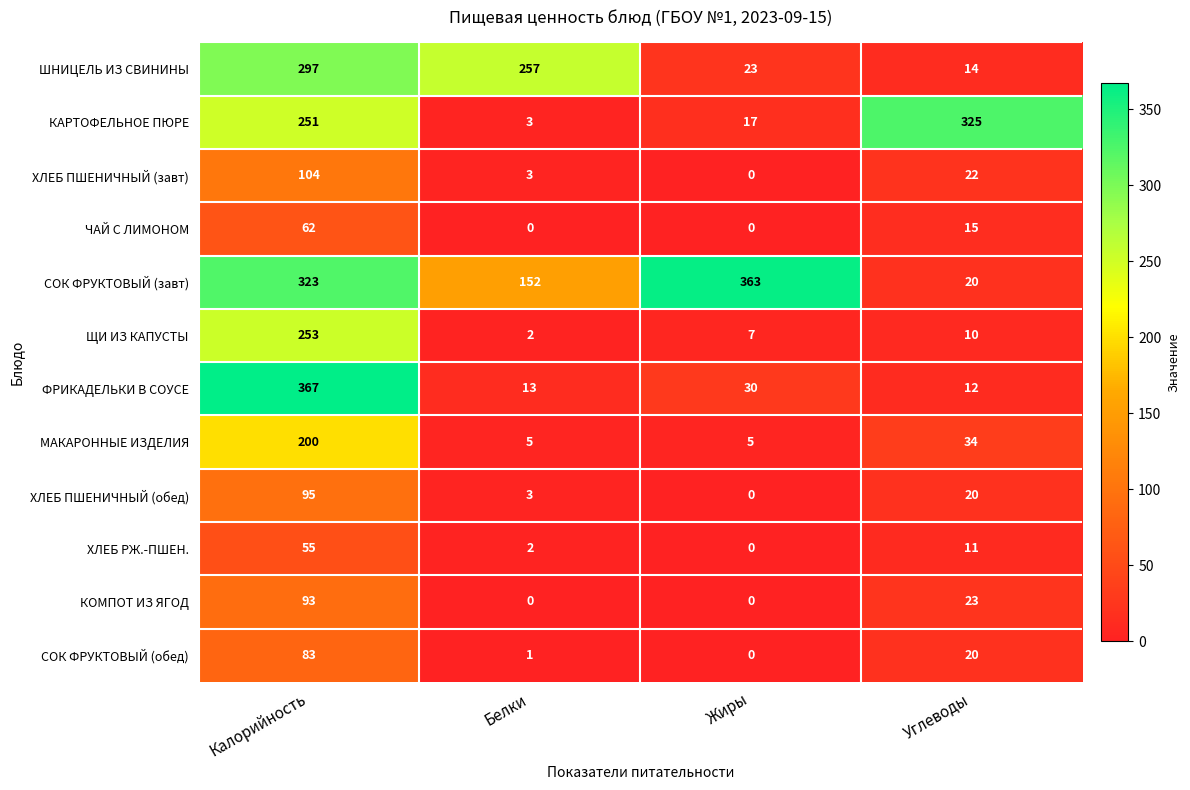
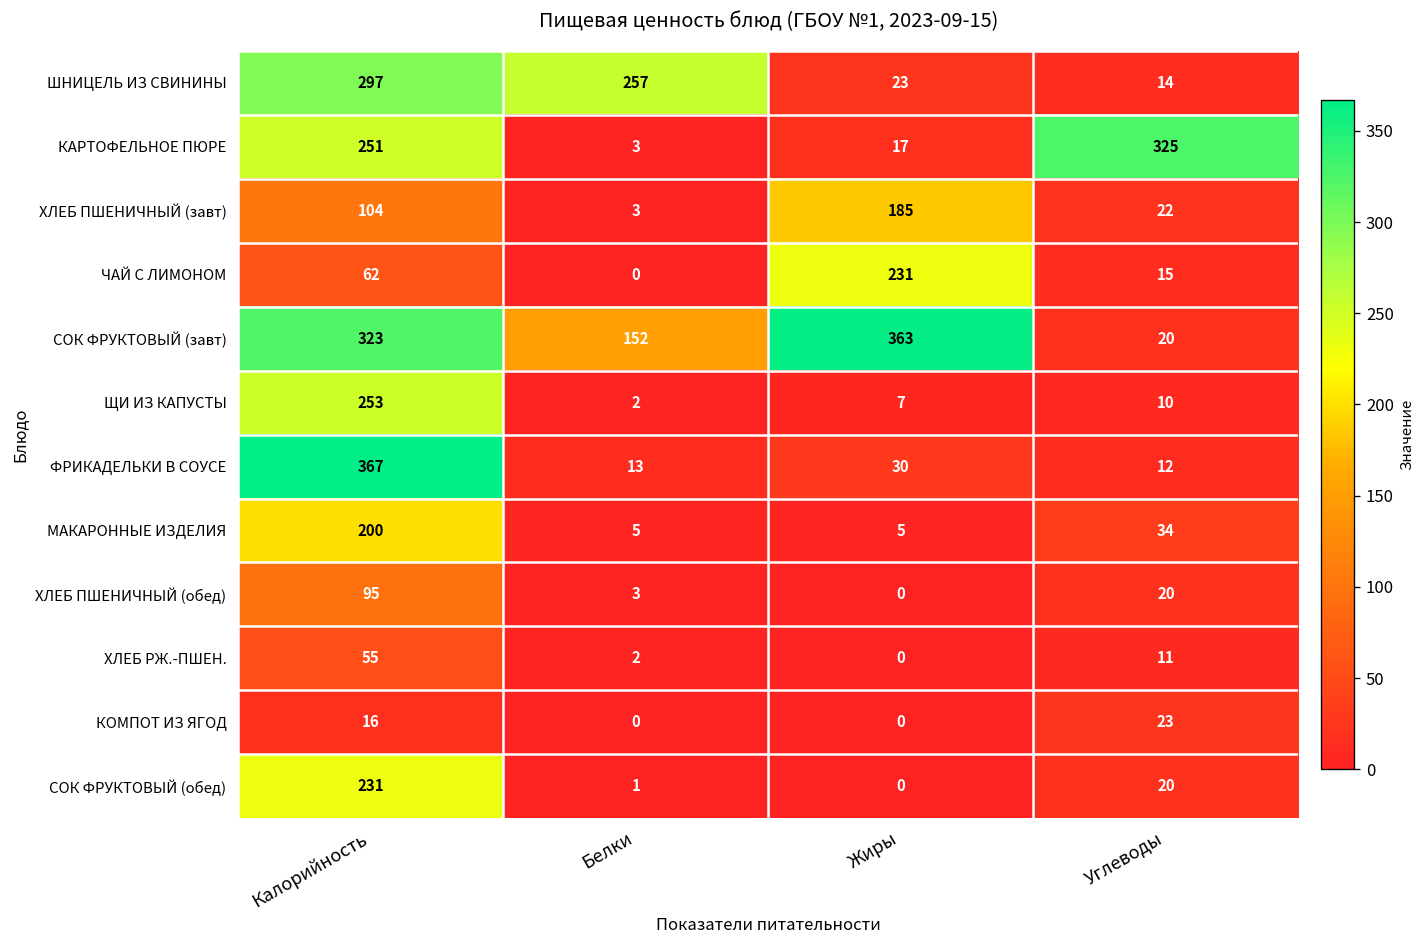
ХЛЕБ ПШЕНИЧНЫЙ (завт), Жиры: 0 -> 185
ЧАЙ С ЛИМОНОМ, Жиры: 0 -> 231
КОМПОТ ИЗ ЯГОД, Калорийность: 93 -> 16
СОК ФРУКТОВЫЙ (обед), Калорийность: 83 -> 231
